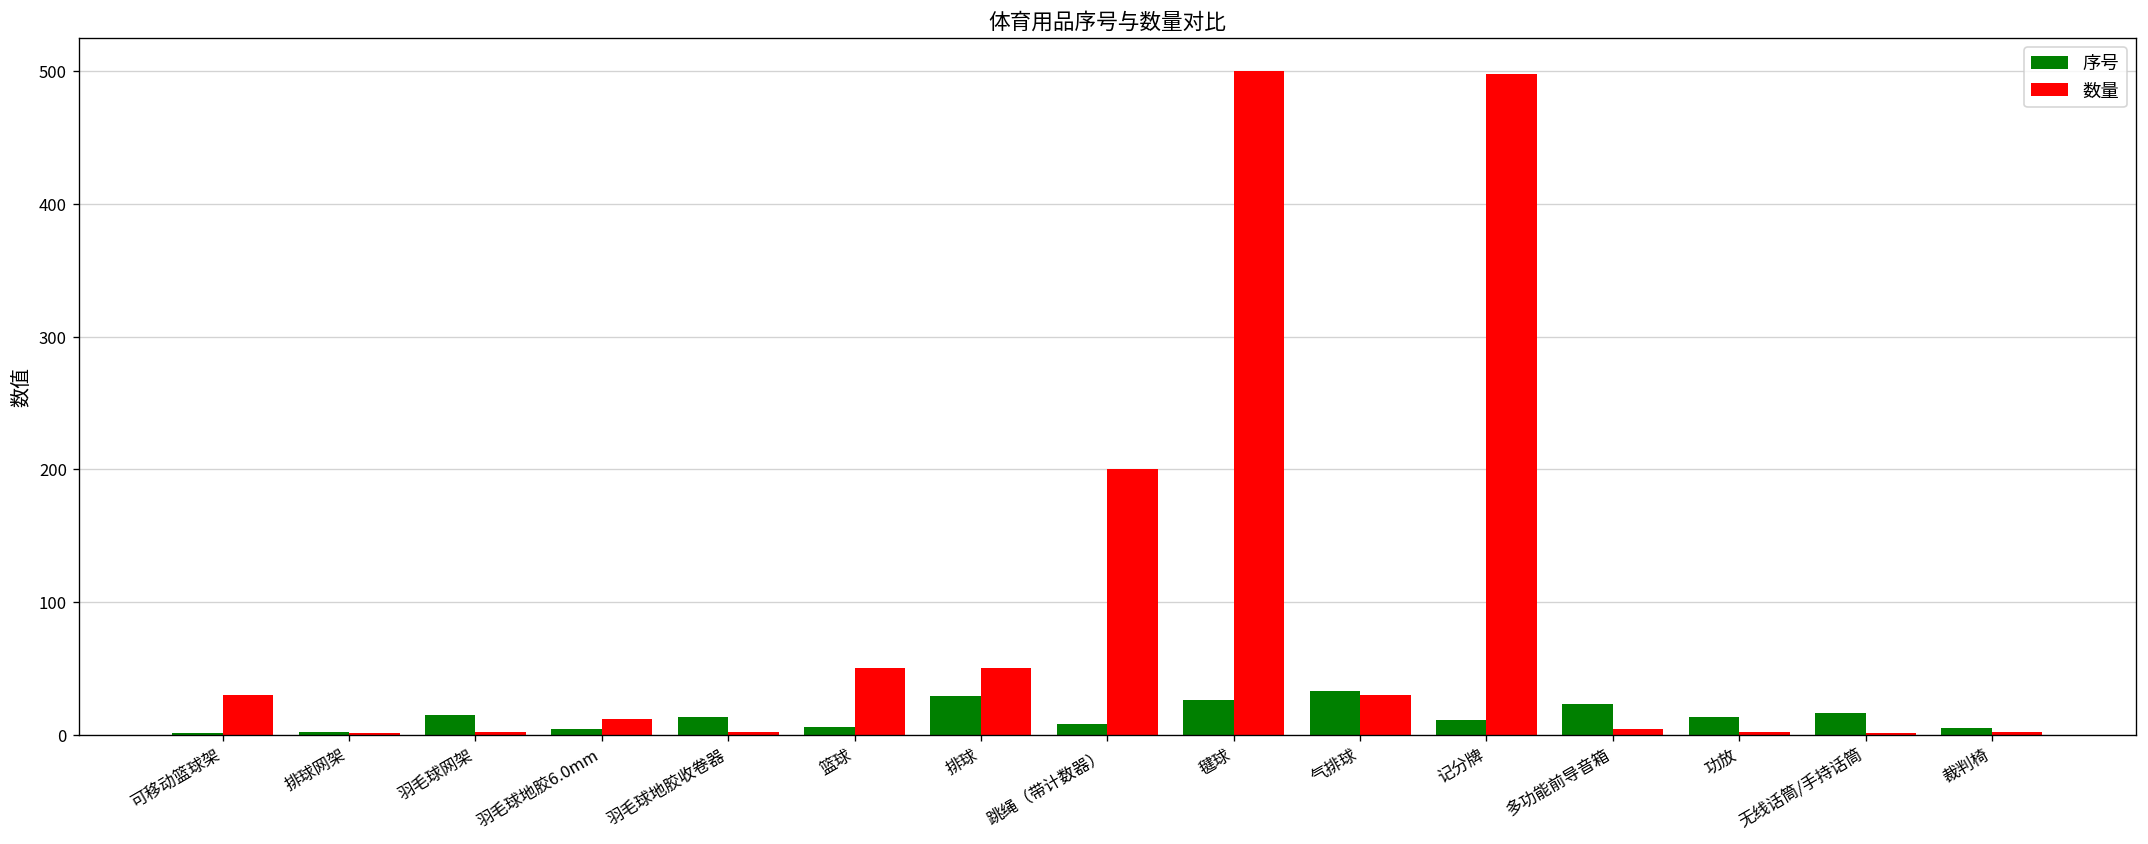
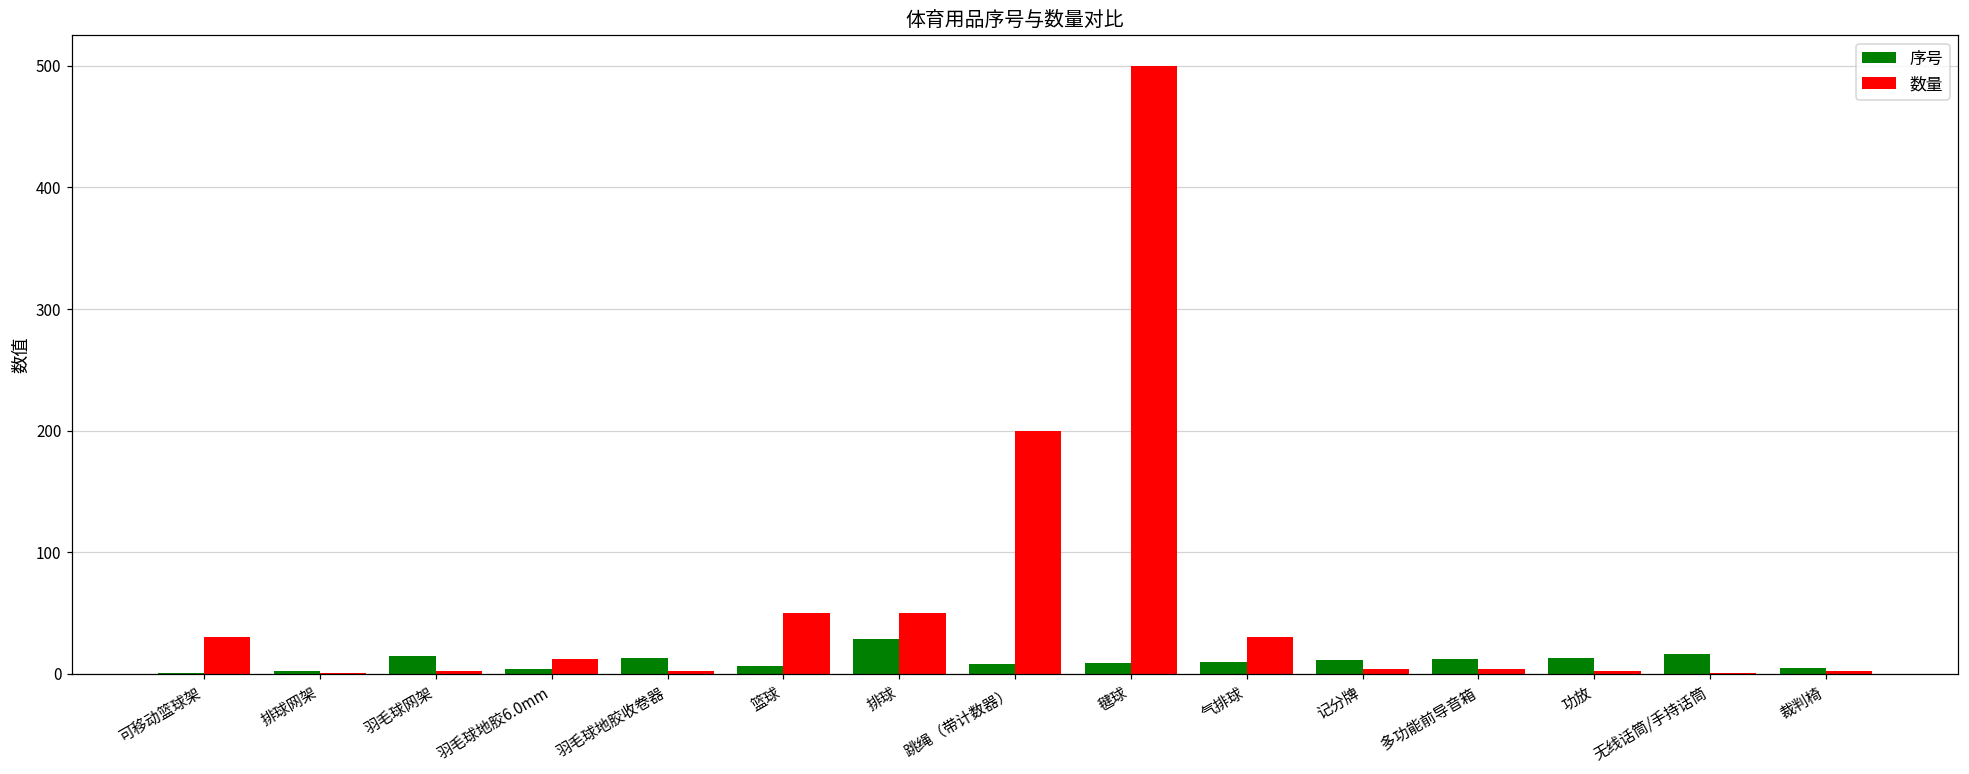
序号, 毽球: 26 -> 9
序号, 气排球: 33 -> 10
数量, 记分牌: 498 -> 4
序号, 多功能前导音箱: 23 -> 12
